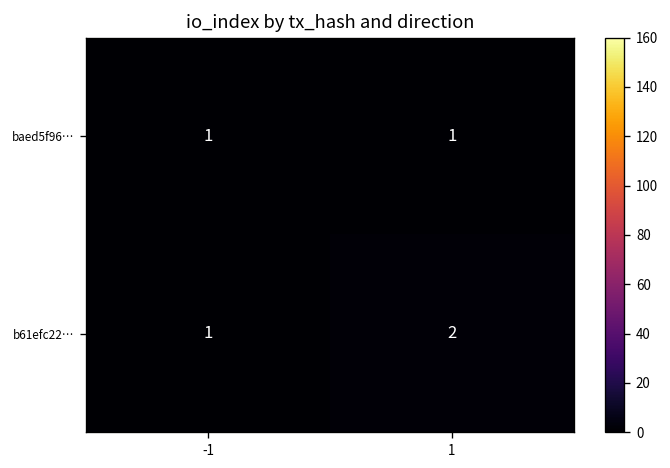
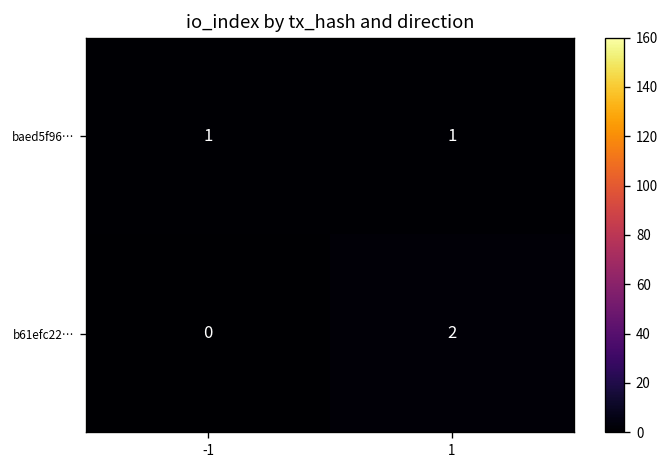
b61efc22…, -1: 1 -> 0
